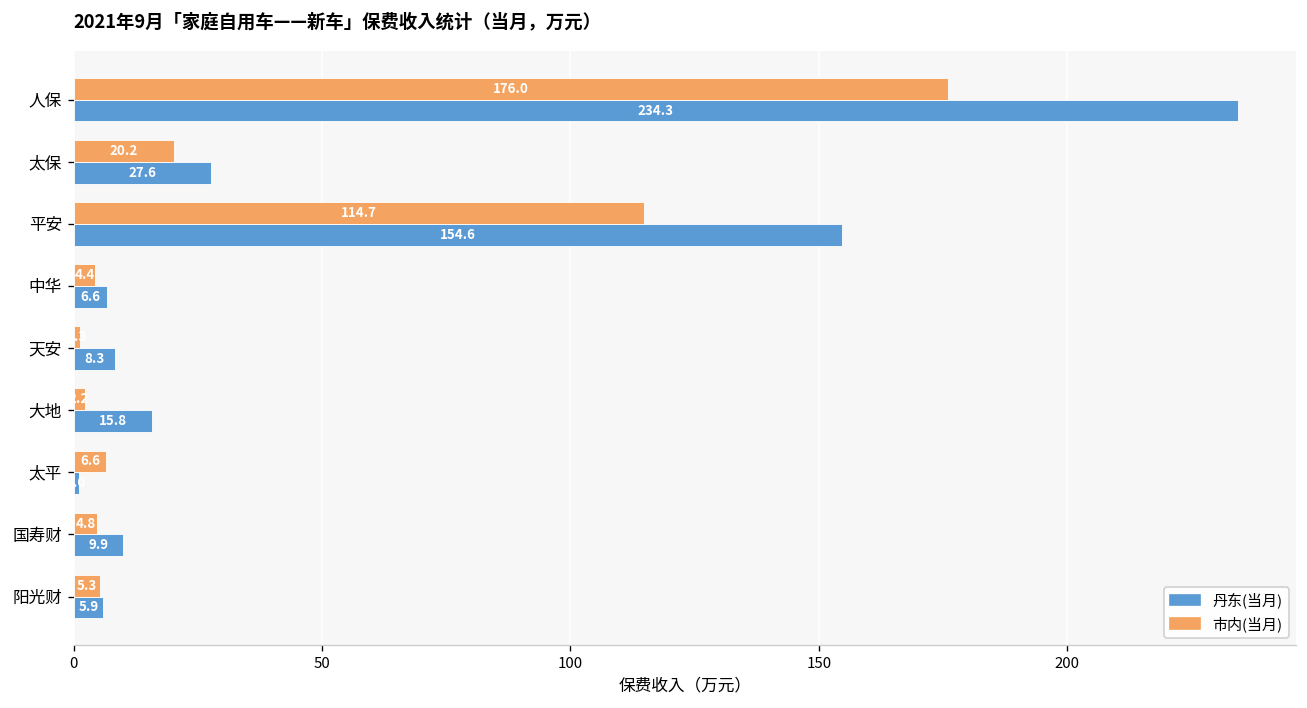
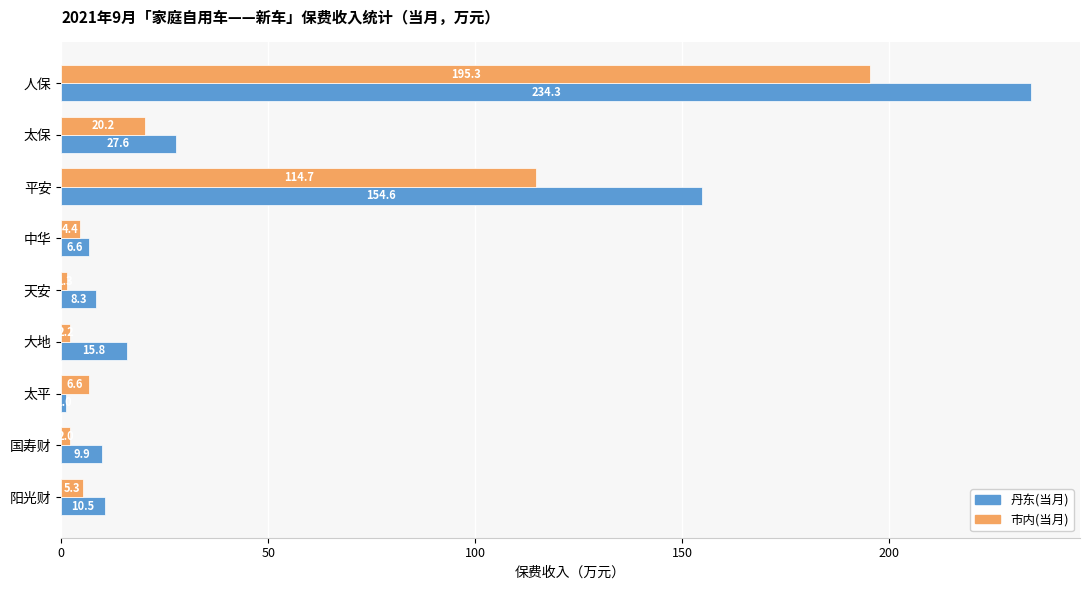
市内(当月), 人保: 176.0 -> 195.3
市内(当月), 国寿财: 5 -> 2
丹东(当月), 阳光财: 5.9 -> 10.5
